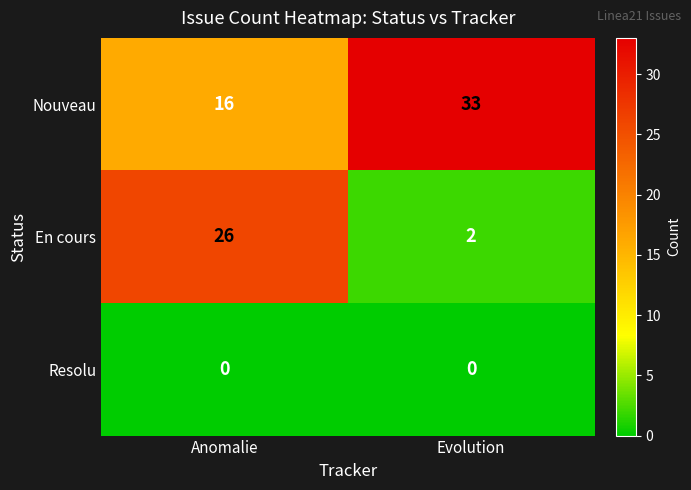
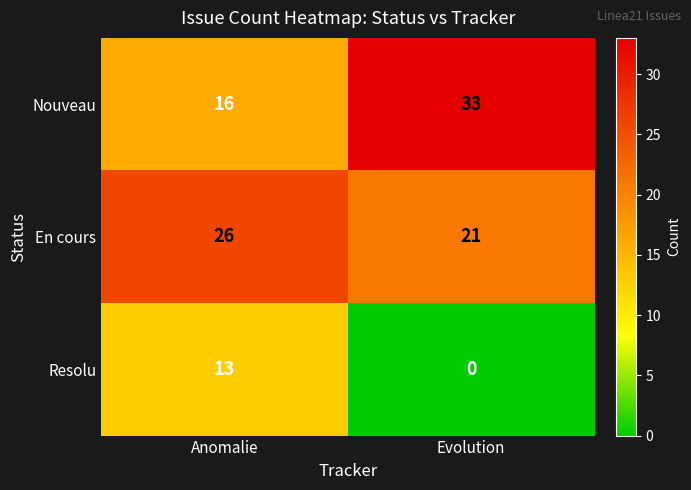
En cours, Evolution: 2 -> 21
Resolu, Anomalie: 0 -> 13
